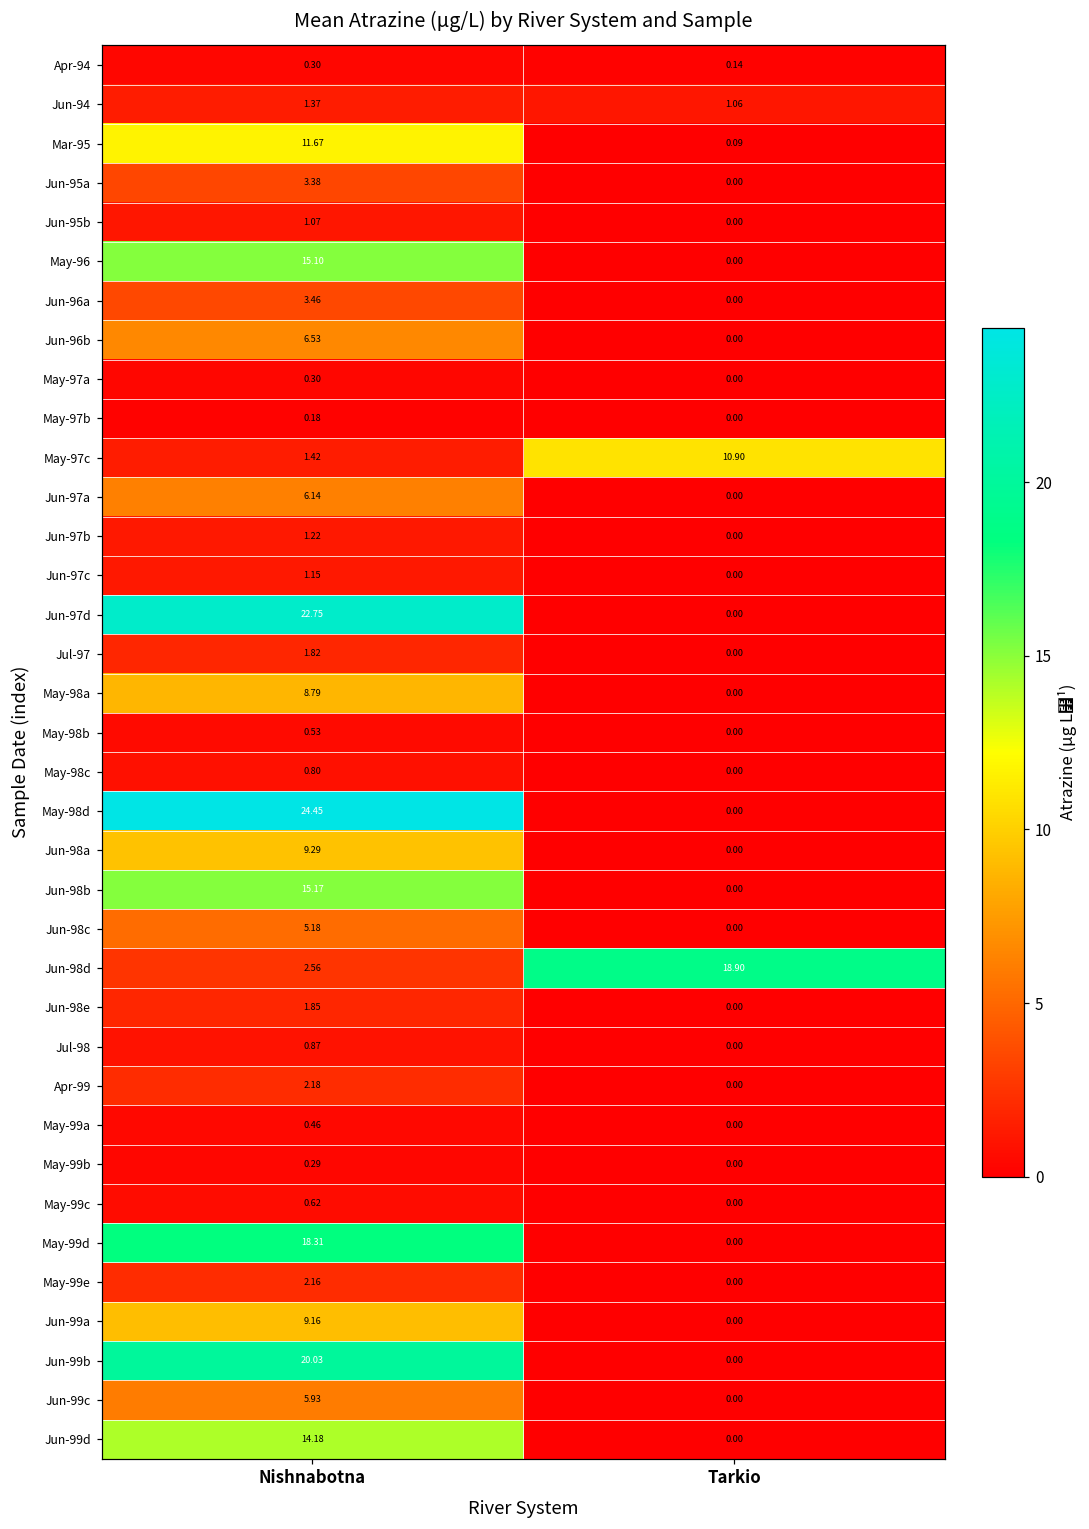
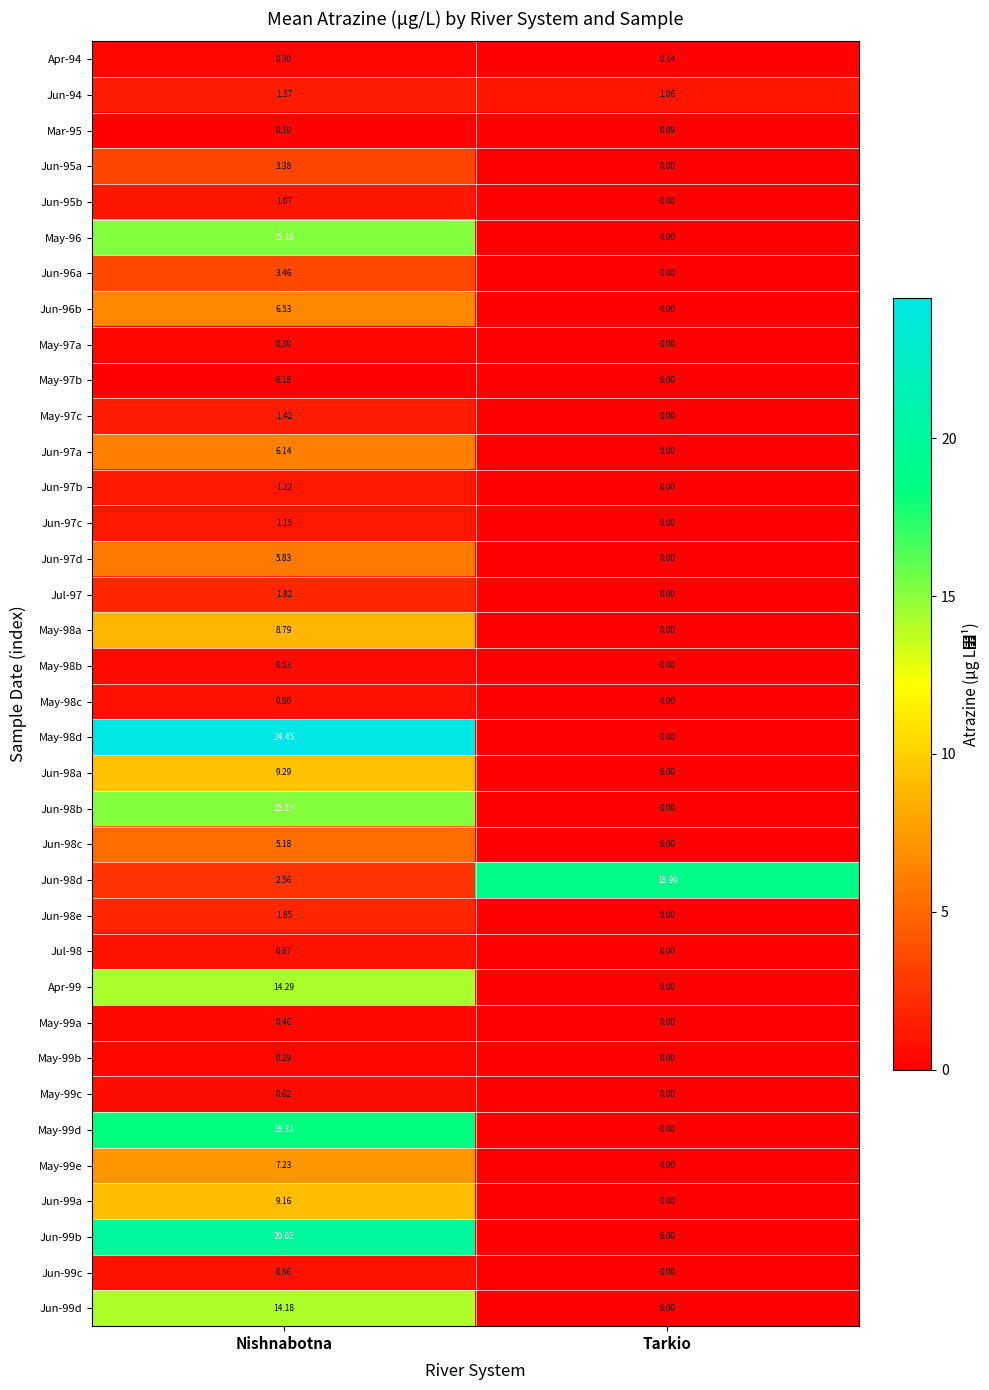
Mar-95, Nishnabotna: 11.67 -> 0.10
May-97c, Tarkio: 10.90 -> 0.00
Jun-97d, Nishnabotna: 22.75 -> 5.83
Apr-99, Nishnabotna: 2.18 -> 14.29
May-99e, Nishnabotna: 2.16 -> 7.23
Jun-99c, Nishnabotna: 5.93 -> 0.86
